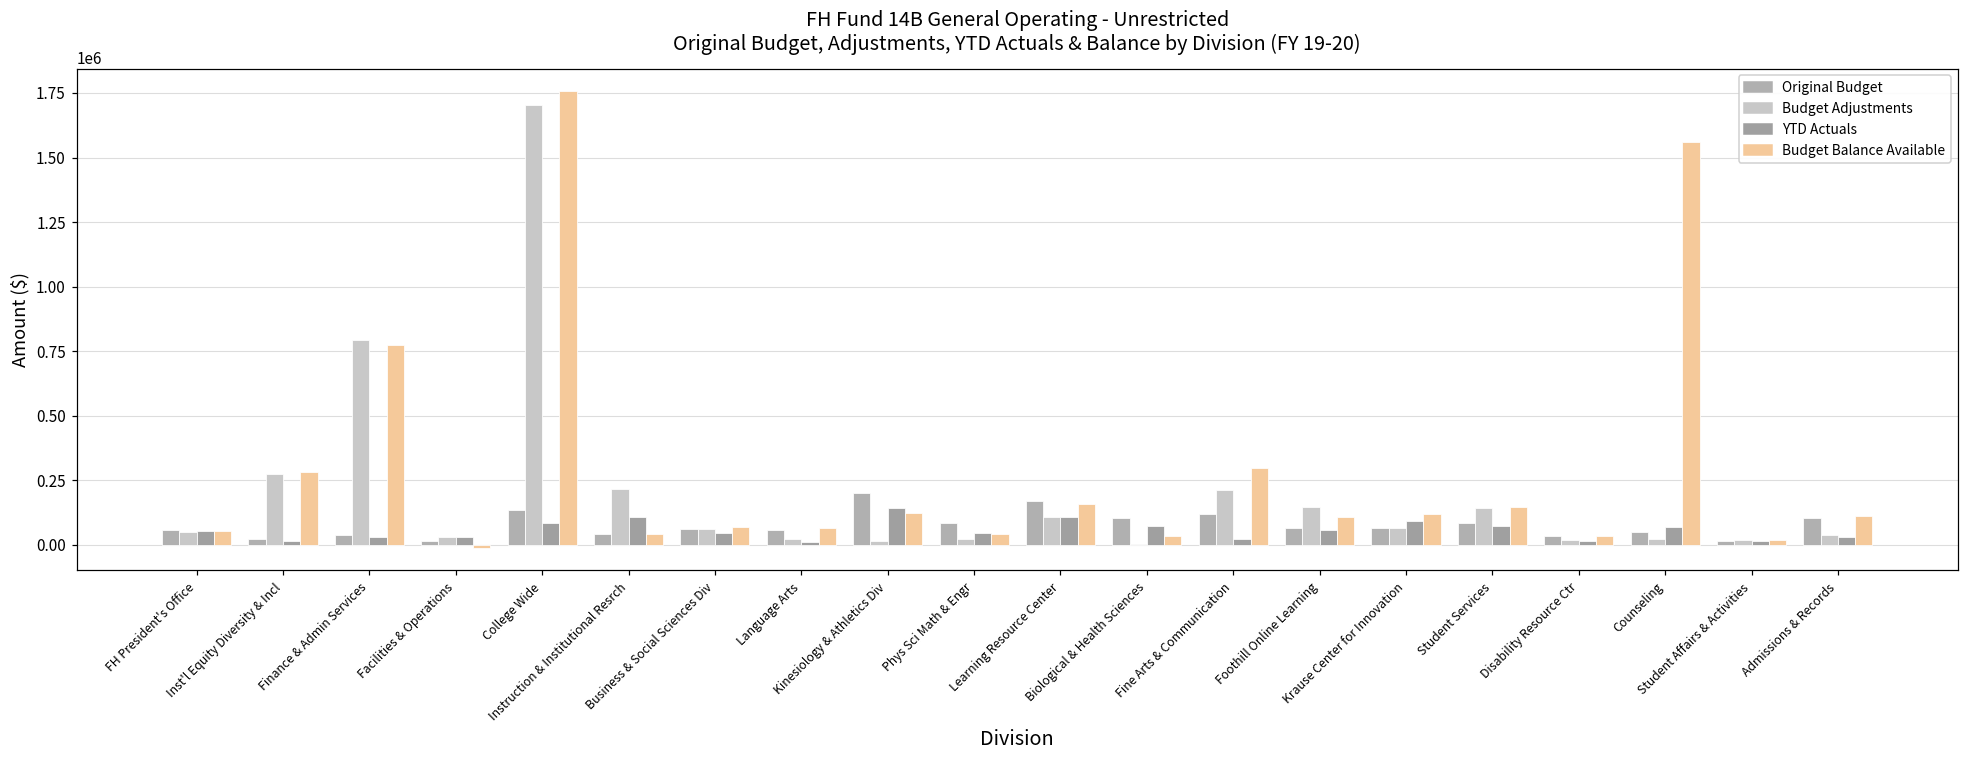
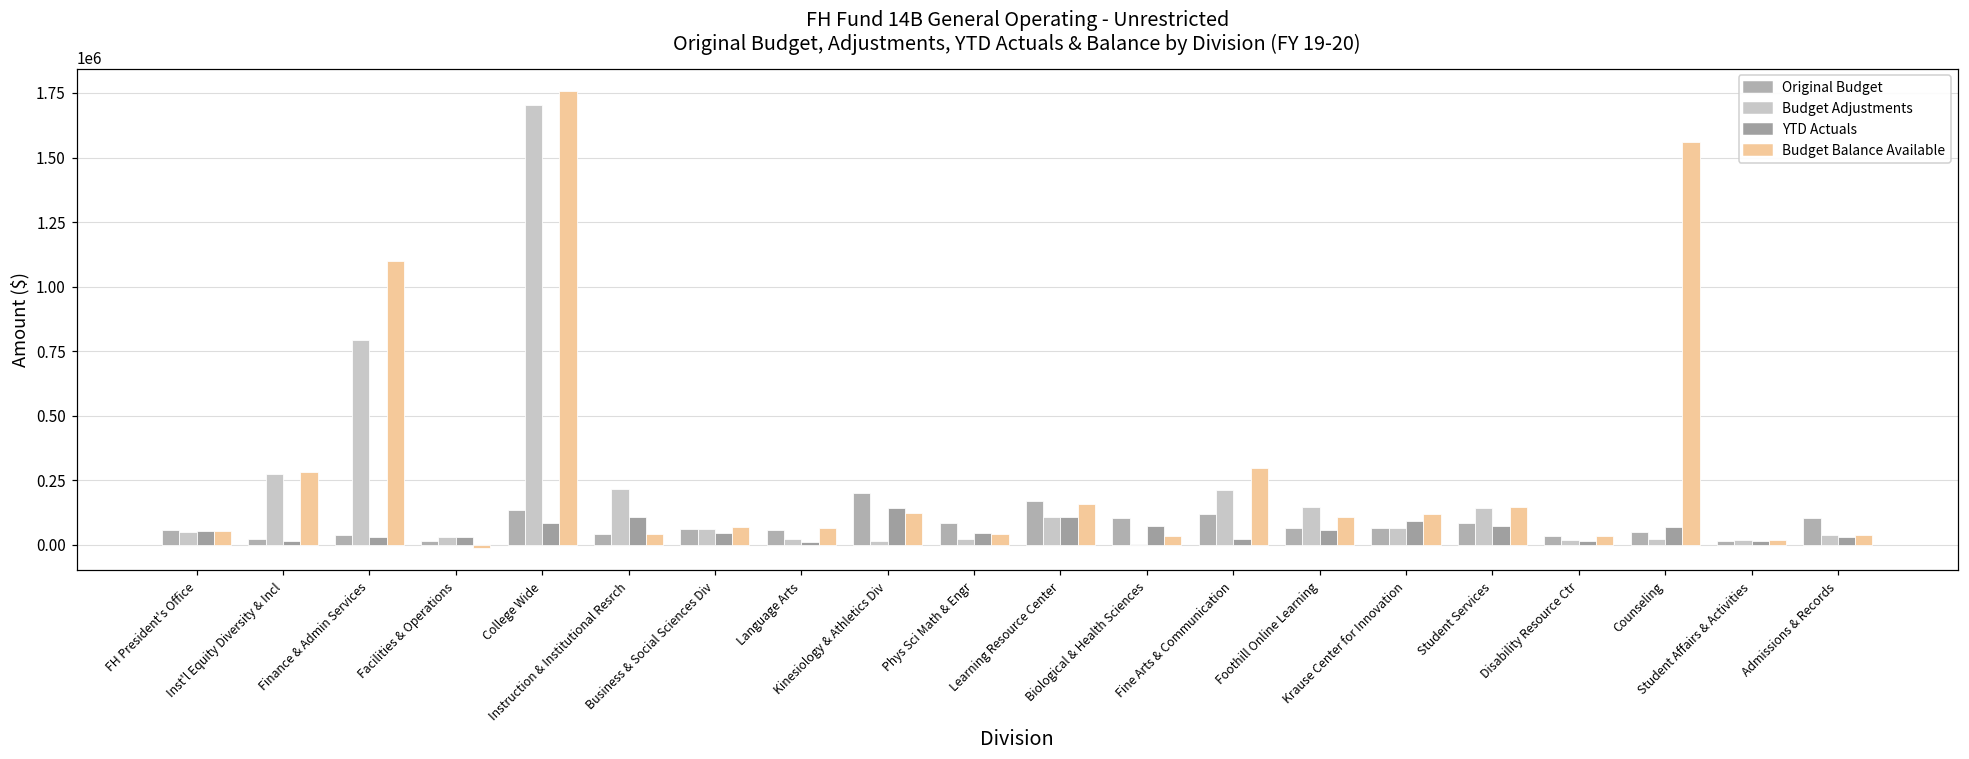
Budget Balance Available, Finance & Admin Services: 780000 -> 1100000
Budget Balance Available, Admissions & Records: 110000 -> 40000
